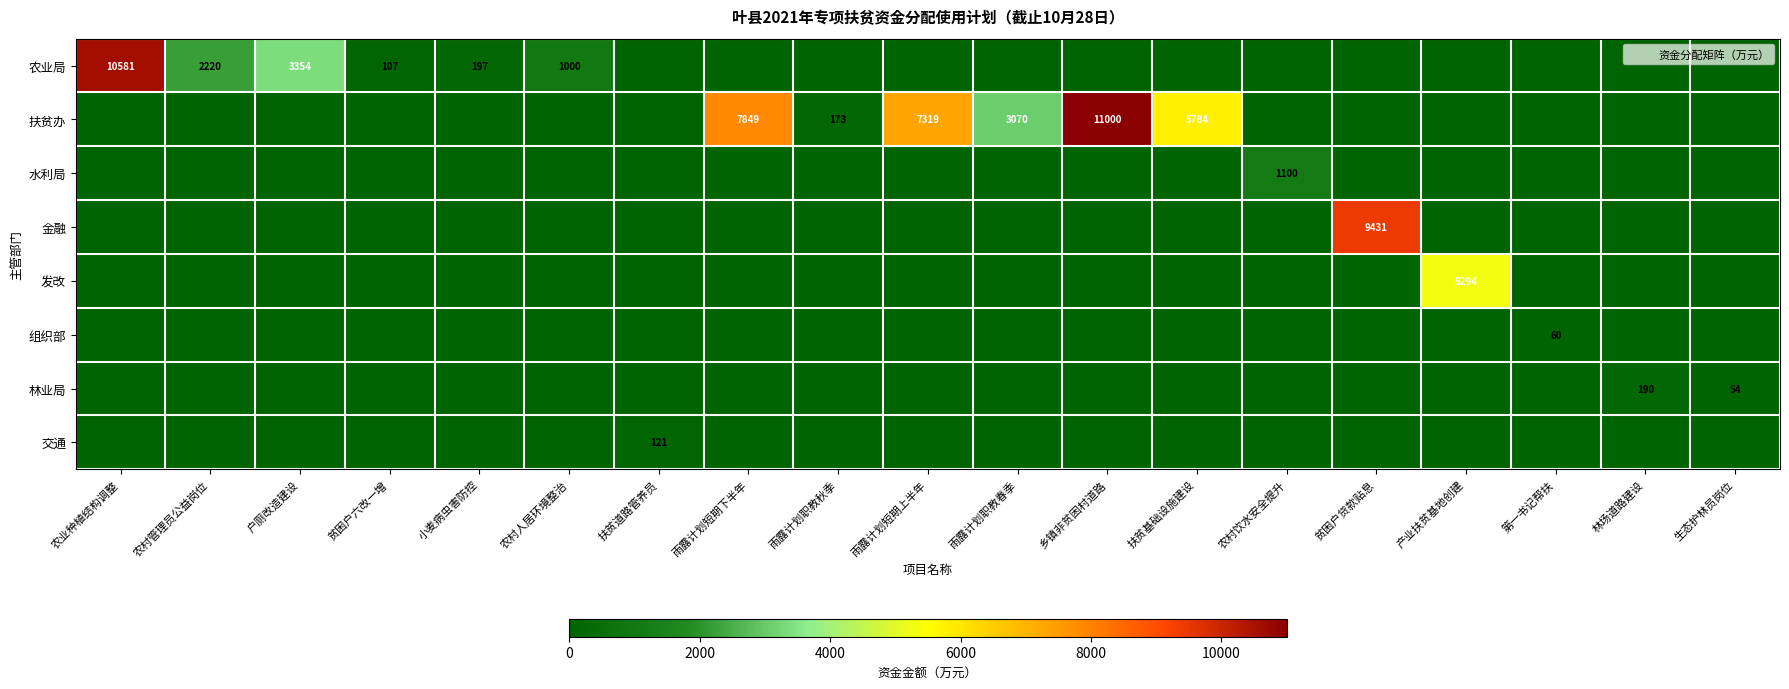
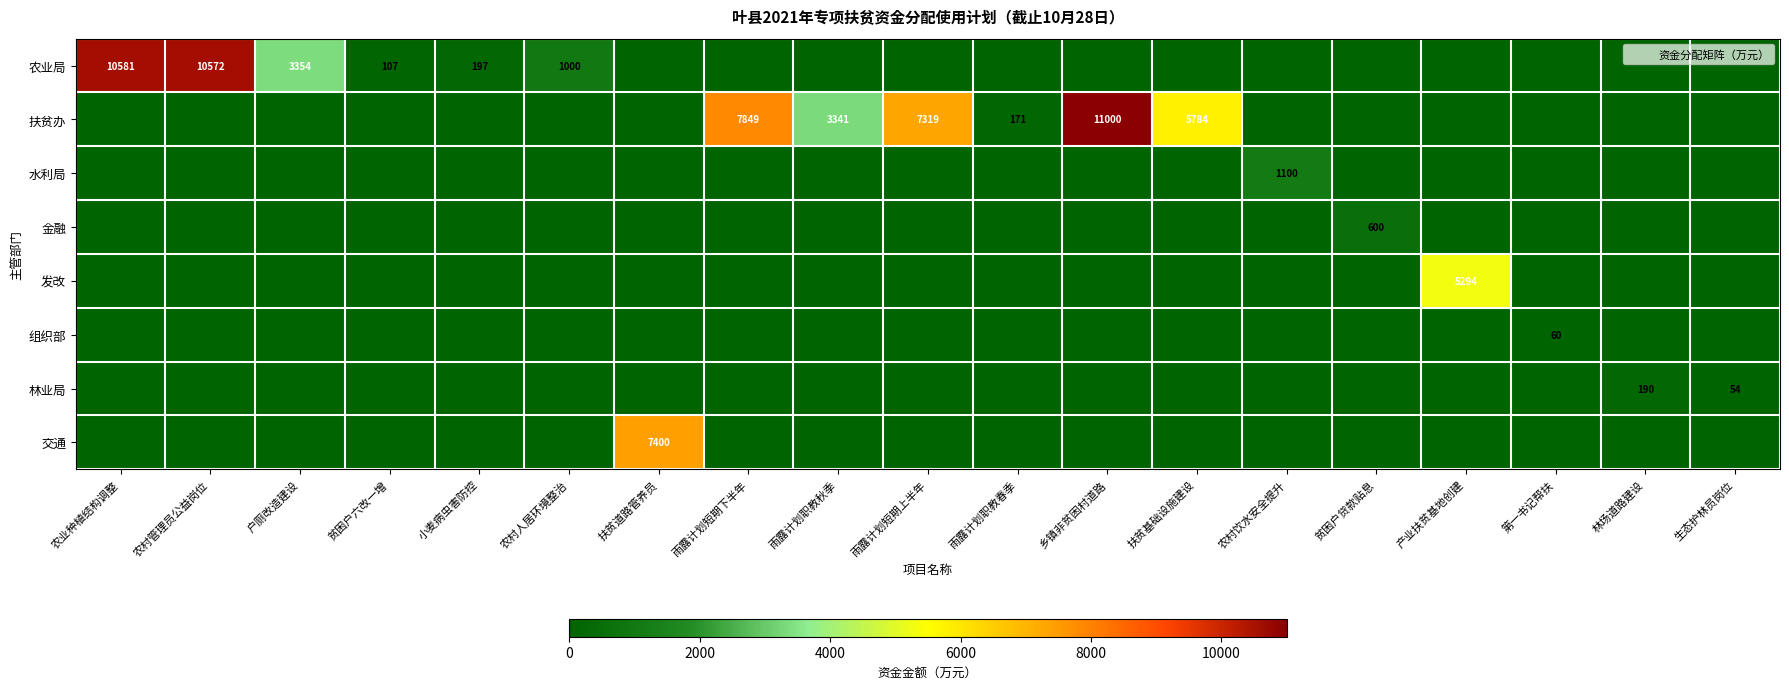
农业局, 农村管理员公益岗位: 2220 -> 10572
扶贫办, 雨露计划职教秋季: 173 -> 3341
扶贫办, 雨露计划职教春季: 3070 -> 171
金融, 贫困户贷款贴息: 9431 -> 600
交通, 扶贫道路管养员: 121 -> 7400
